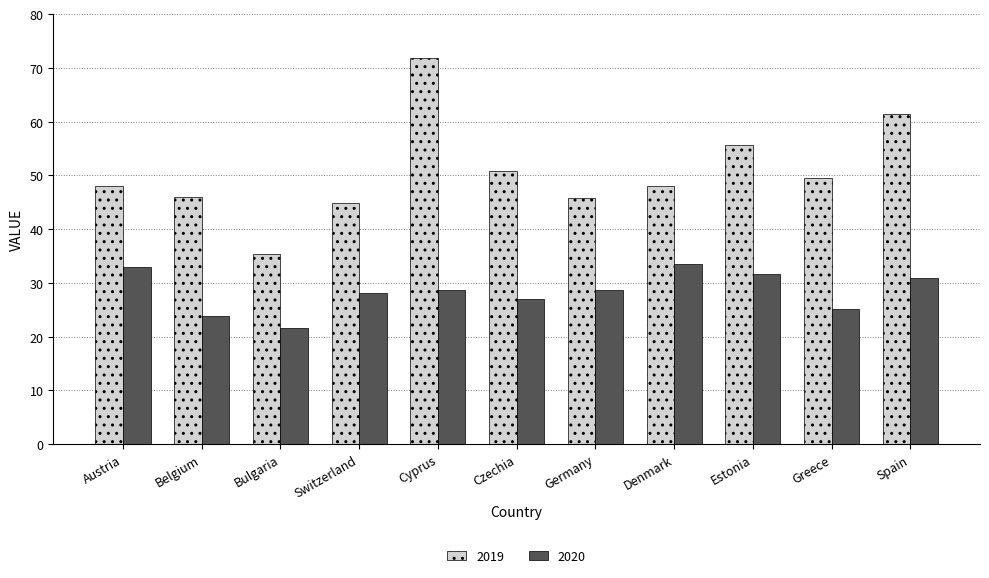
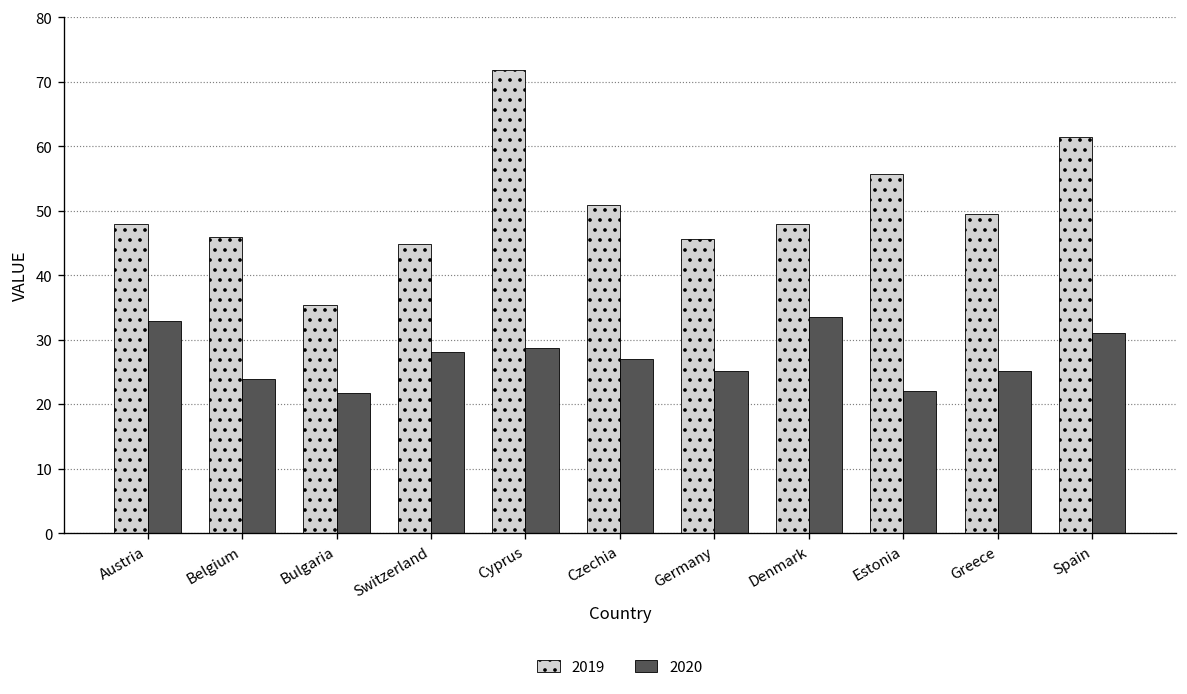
2020, Germany: 29 -> 25
2020, Estonia: 32 -> 22
